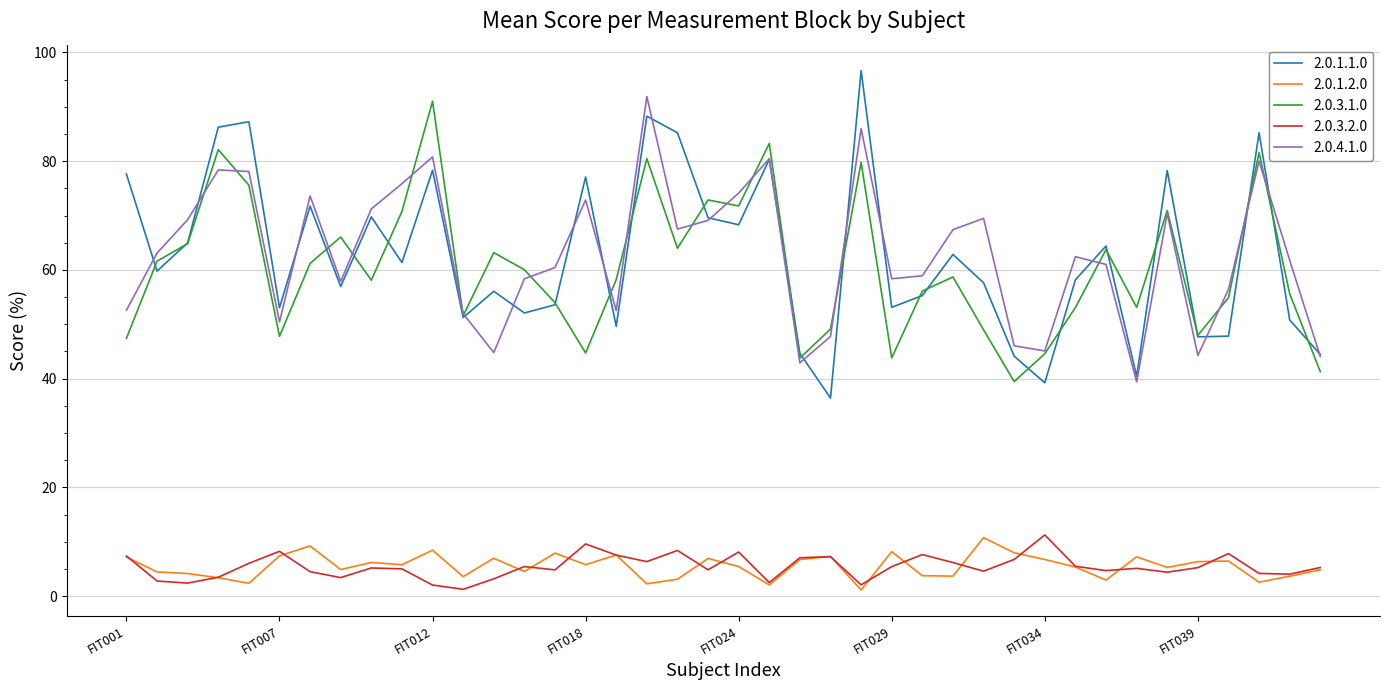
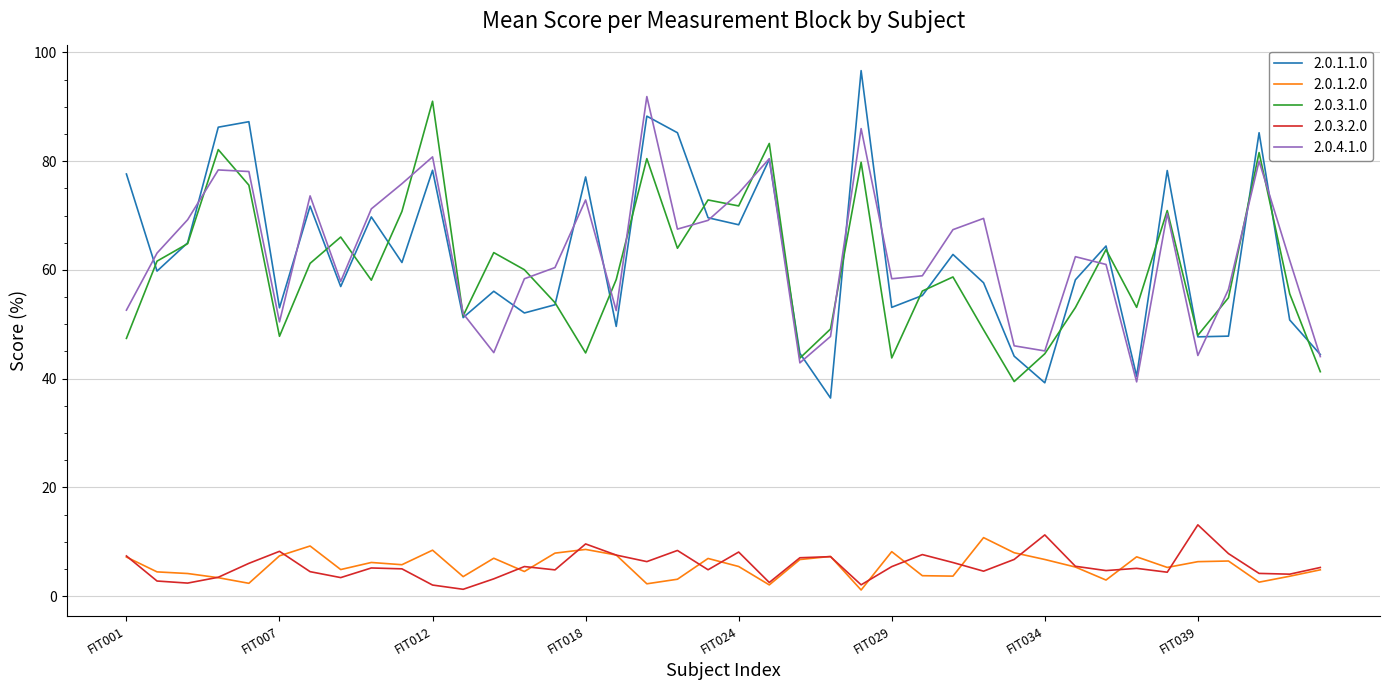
2.0.1.2.0, FIT018: 6 -> 9
2.0.3.2.0, FIT039: 5 -> 13
